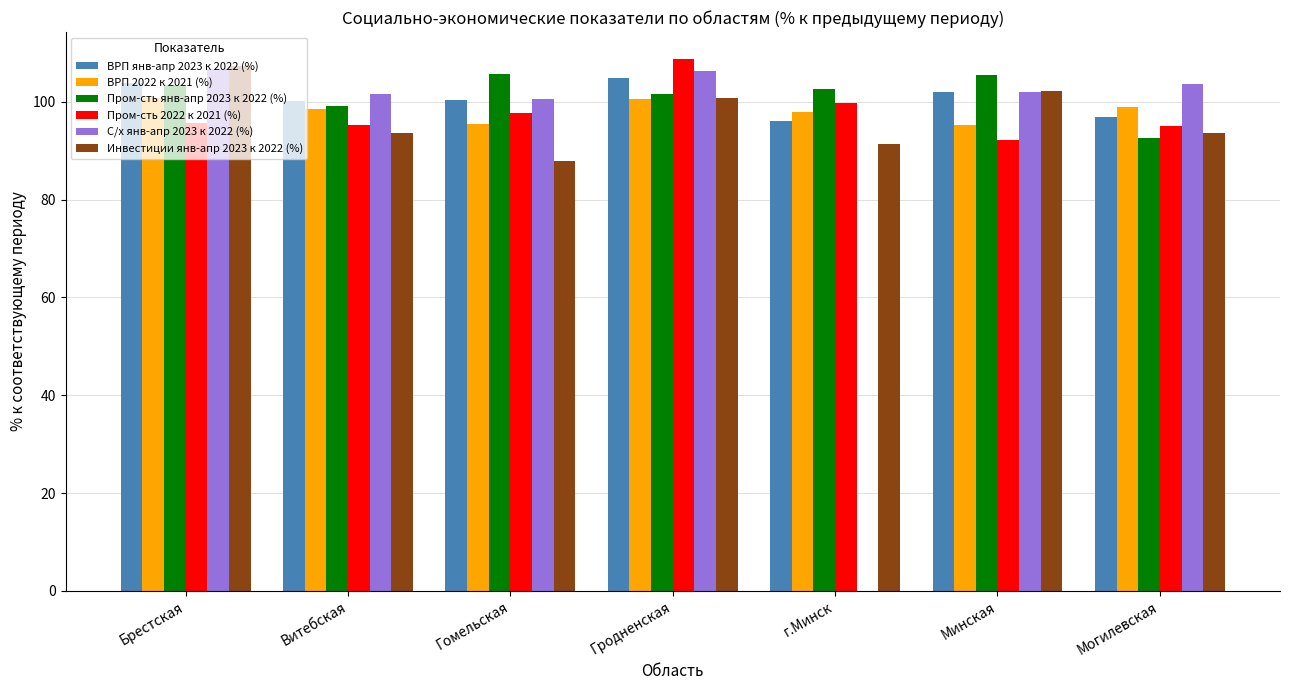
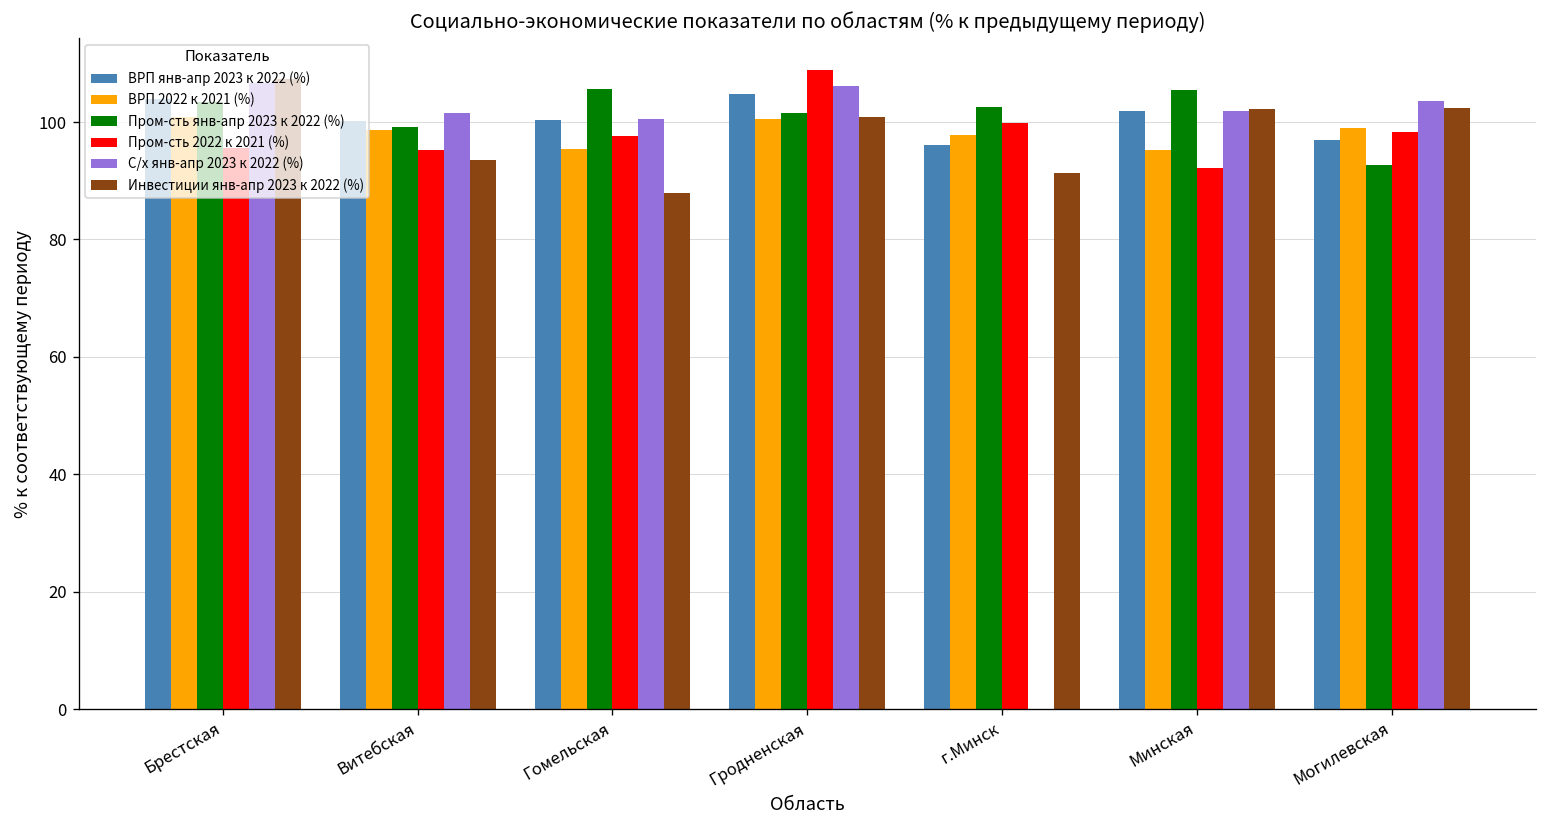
Пром-сть 2022 к 2021 (%), Могилевская: 95 -> 98
Инвестиции янв-апр 2023 к 2022 (%), Могилевская: 94 -> 102
